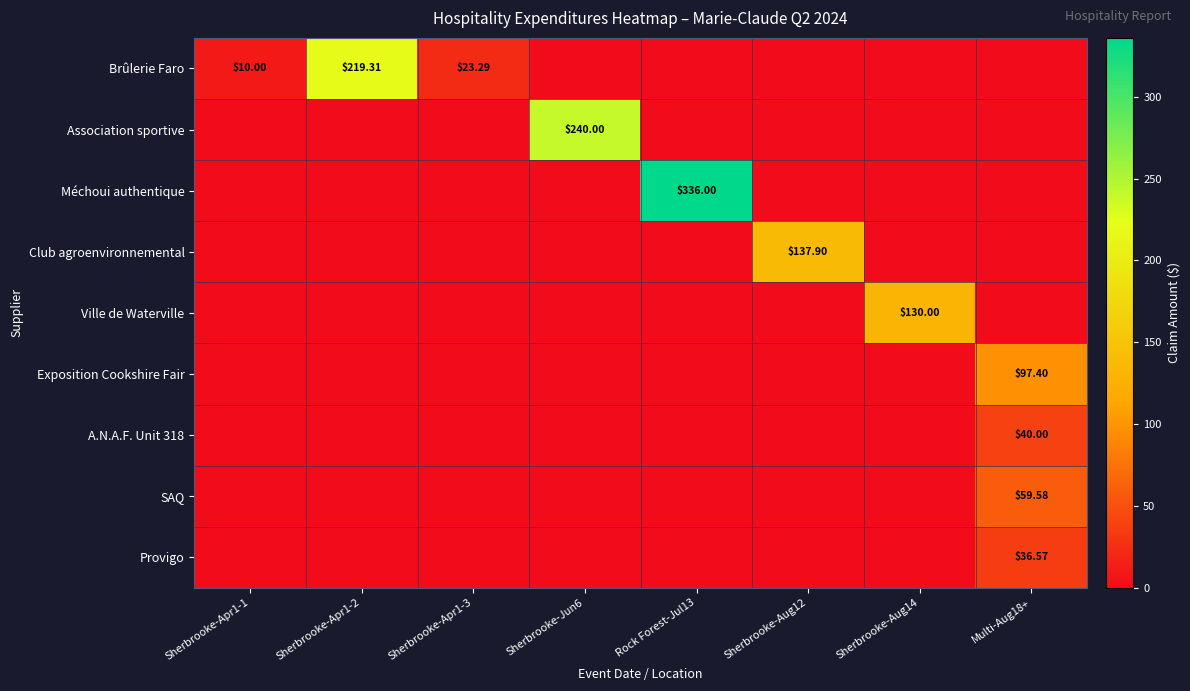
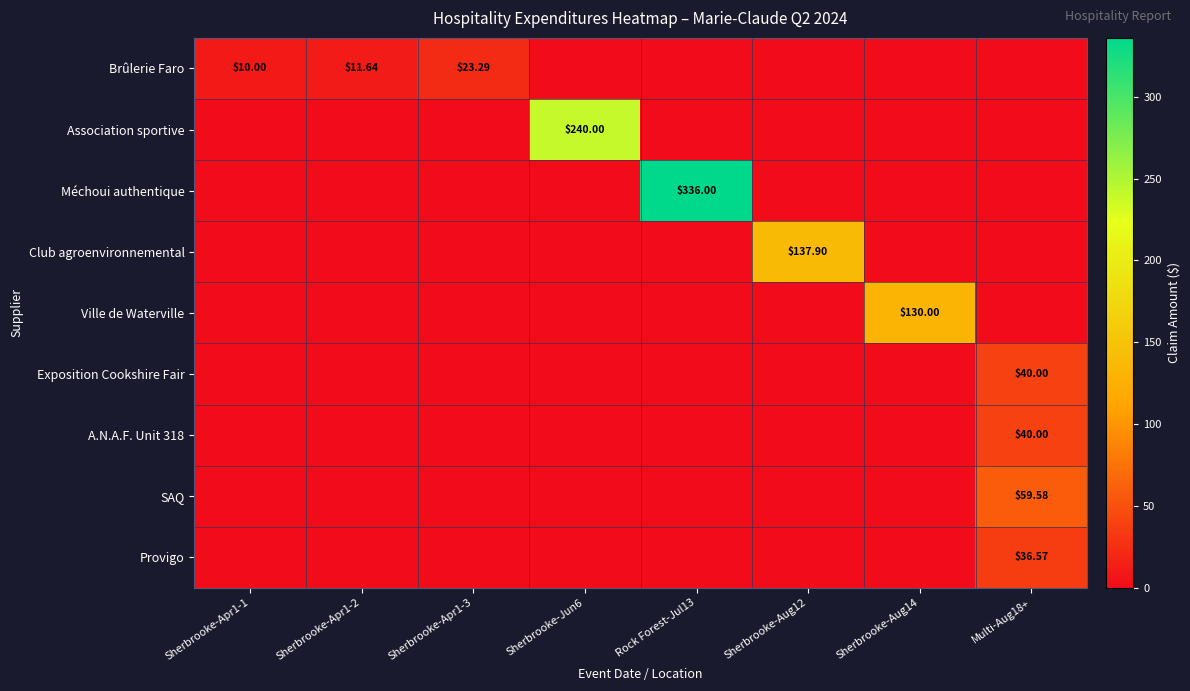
Brûlerie Faro, Sherbrooke-Apr1-2: $219.31 -> $11.64
Exposition Cookshire Fair, Multi-Aug18+: $97.40 -> $40.00
